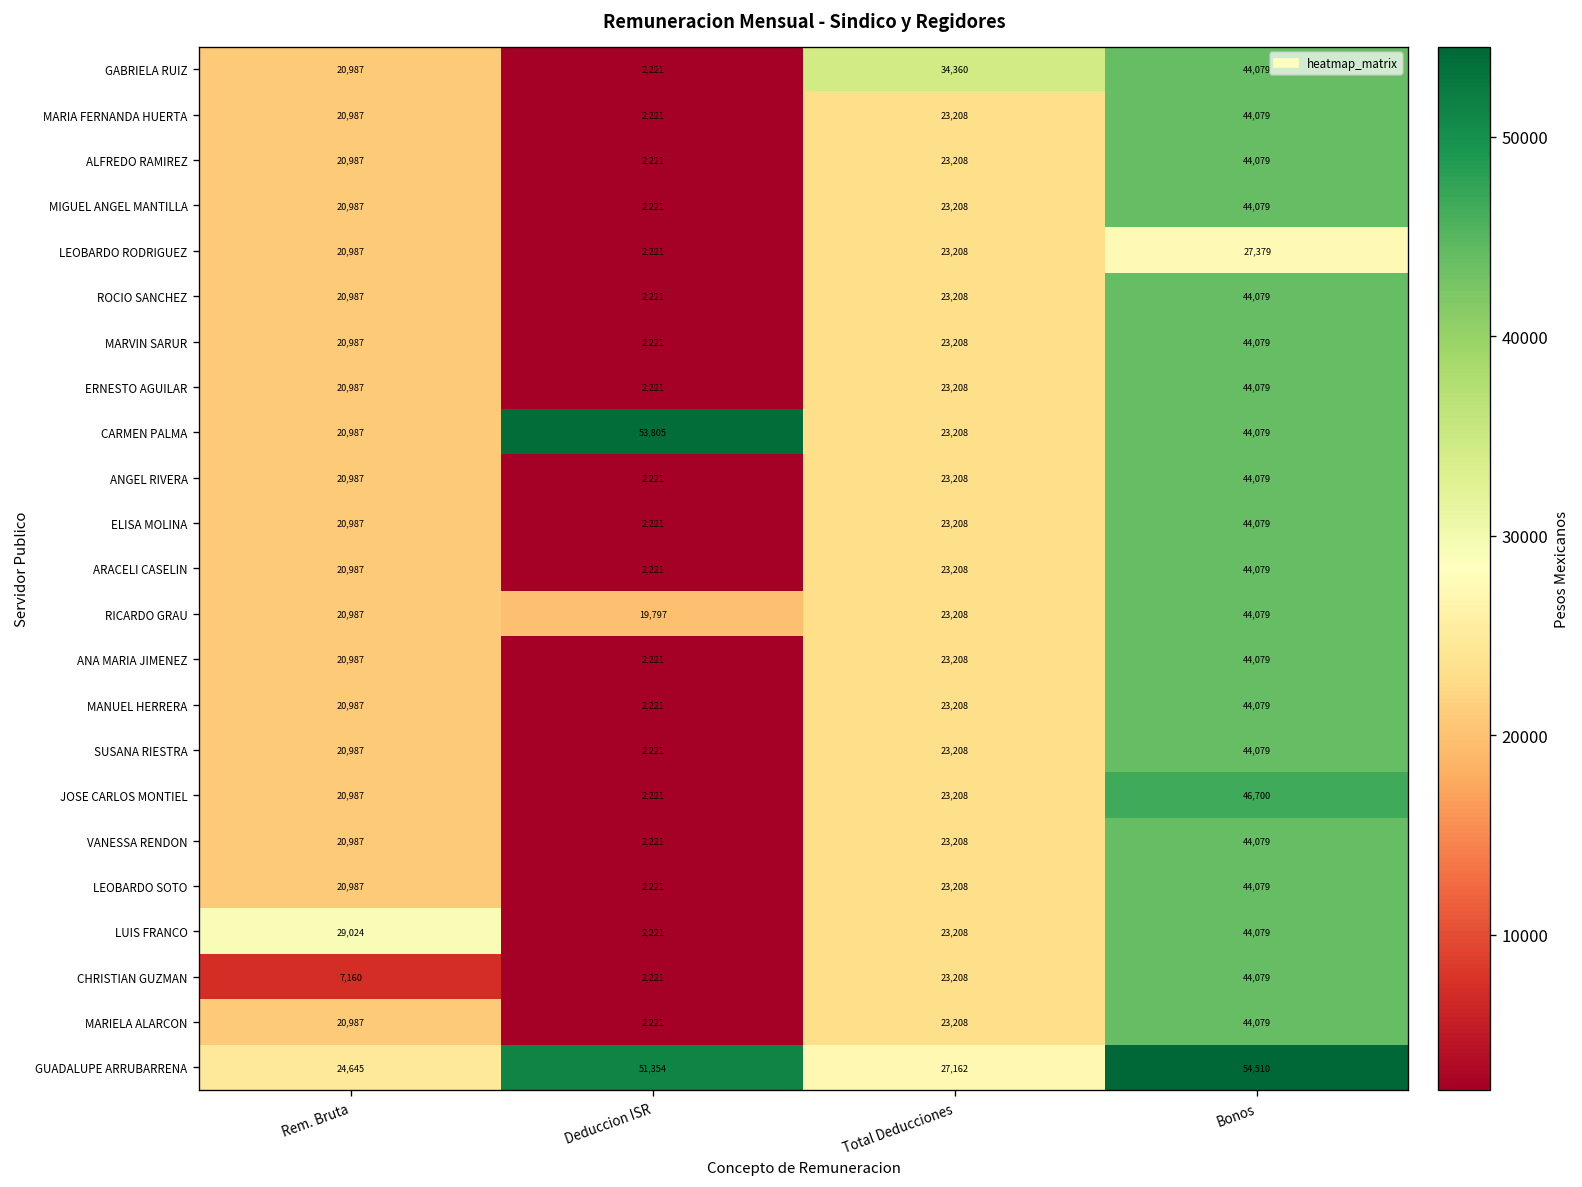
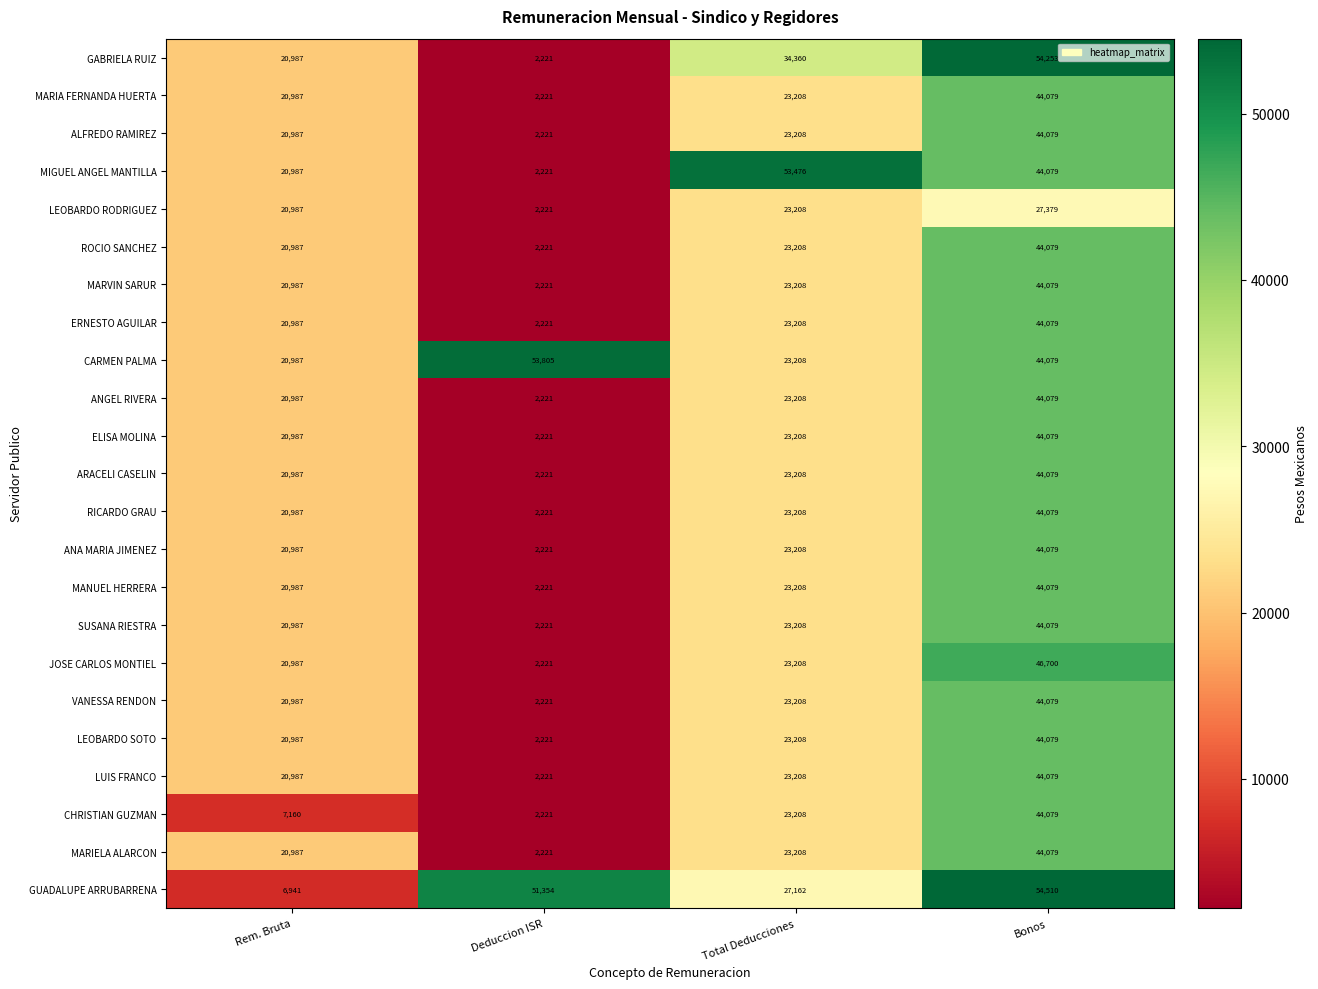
GABRIELA RUIZ, Bonos: 44,079 -> 54,253
MIGUEL ANGEL MANTILLA, Total Deducciones: 23,208 -> 53,476
RICARDO GRAU, Deduccion ISR: 19,797 -> 2,221
LUIS FRANCO, Rem. Bruta: 29,024 -> 20,987
GUADALUPE ARRUBARRENA, Rem. Bruta: 24,645 -> 6,941
